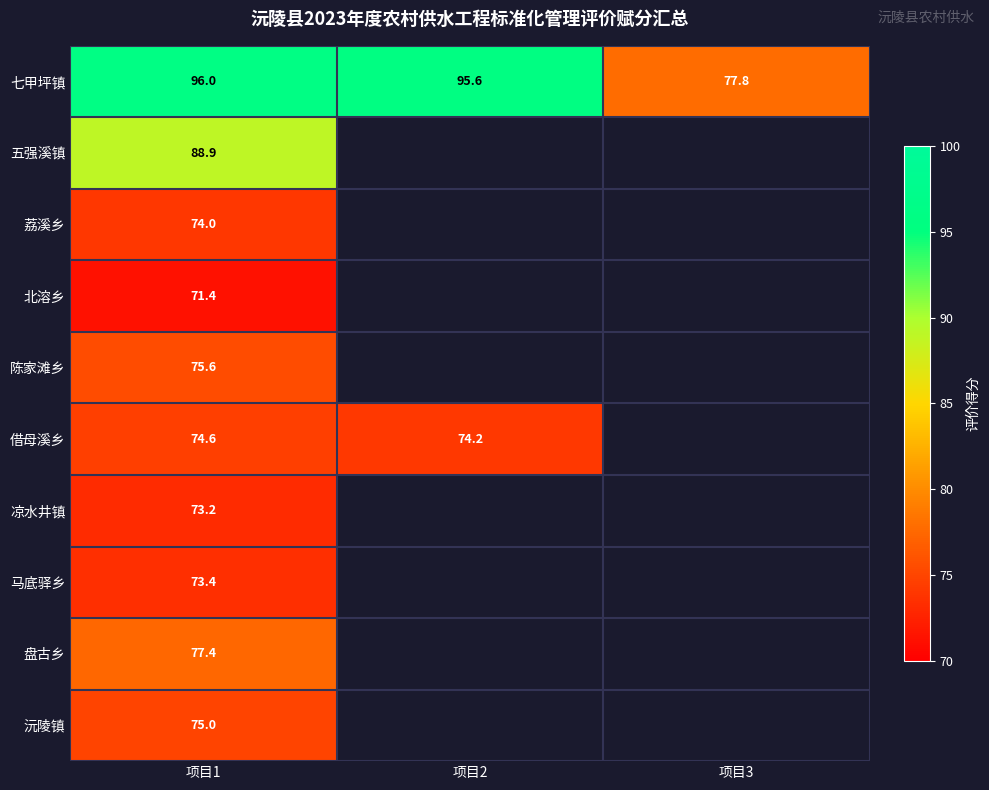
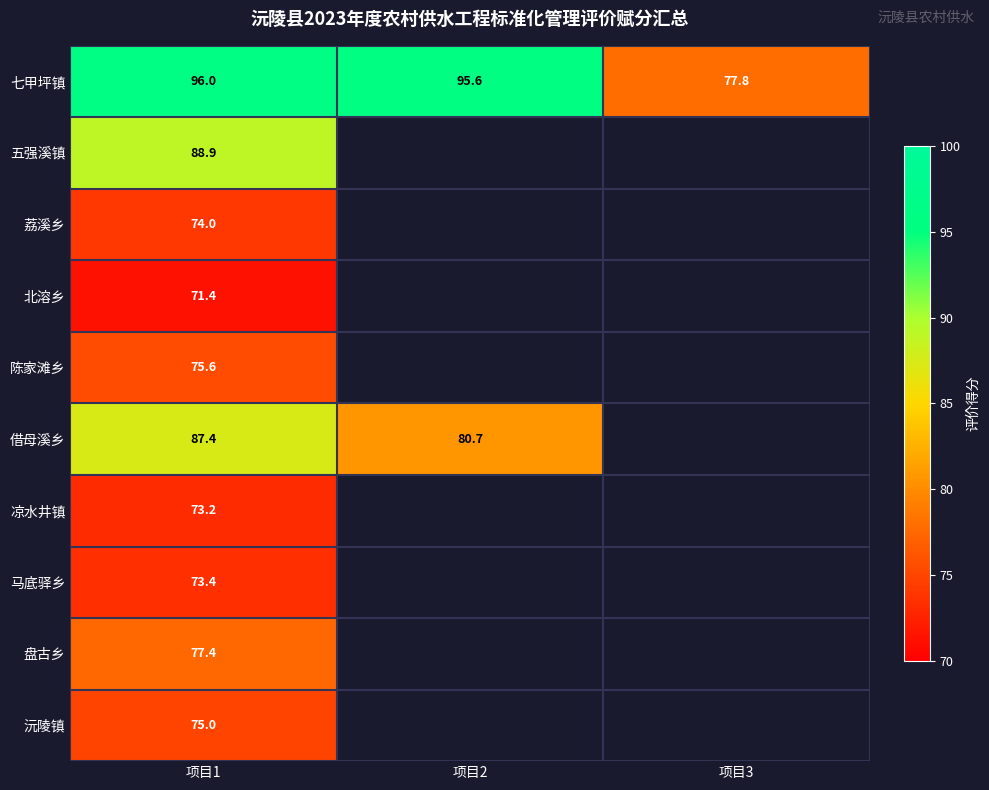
借母溪乡, 项目1: 74.6 -> 87.4
借母溪乡, 项目2: 74.2 -> 80.7
